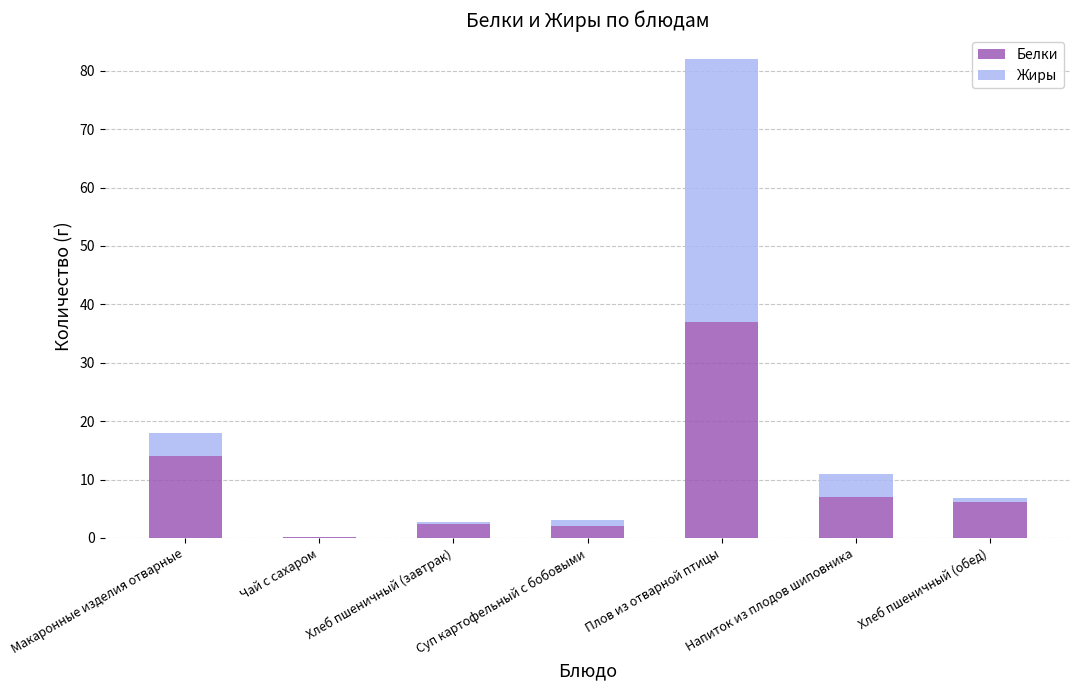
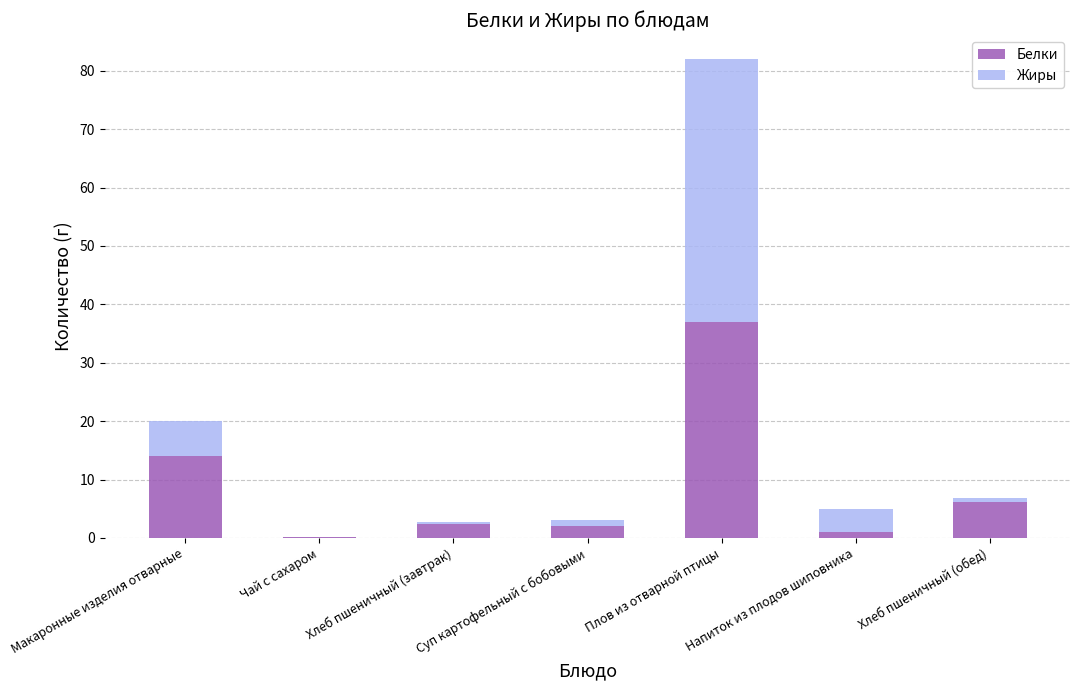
Жиры, Макаронные изделия отварные: 4 -> 6
Белки, Напиток из плодов шиповника: 7 -> 1
